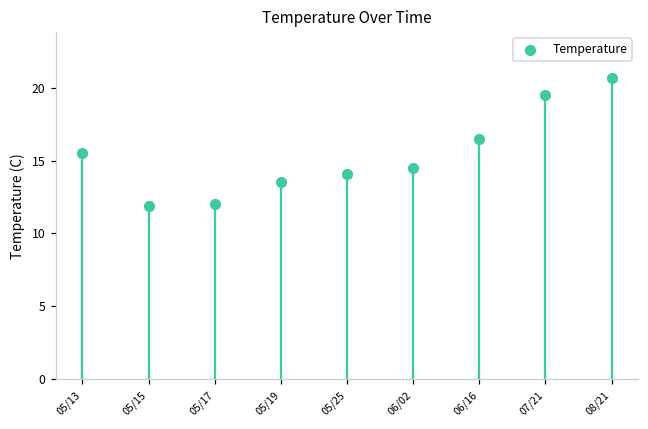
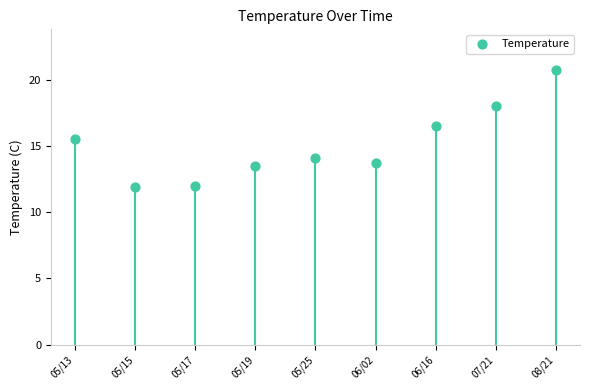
06/02: 14.5 -> 13.7
07/21: 19.5 -> 18.0
